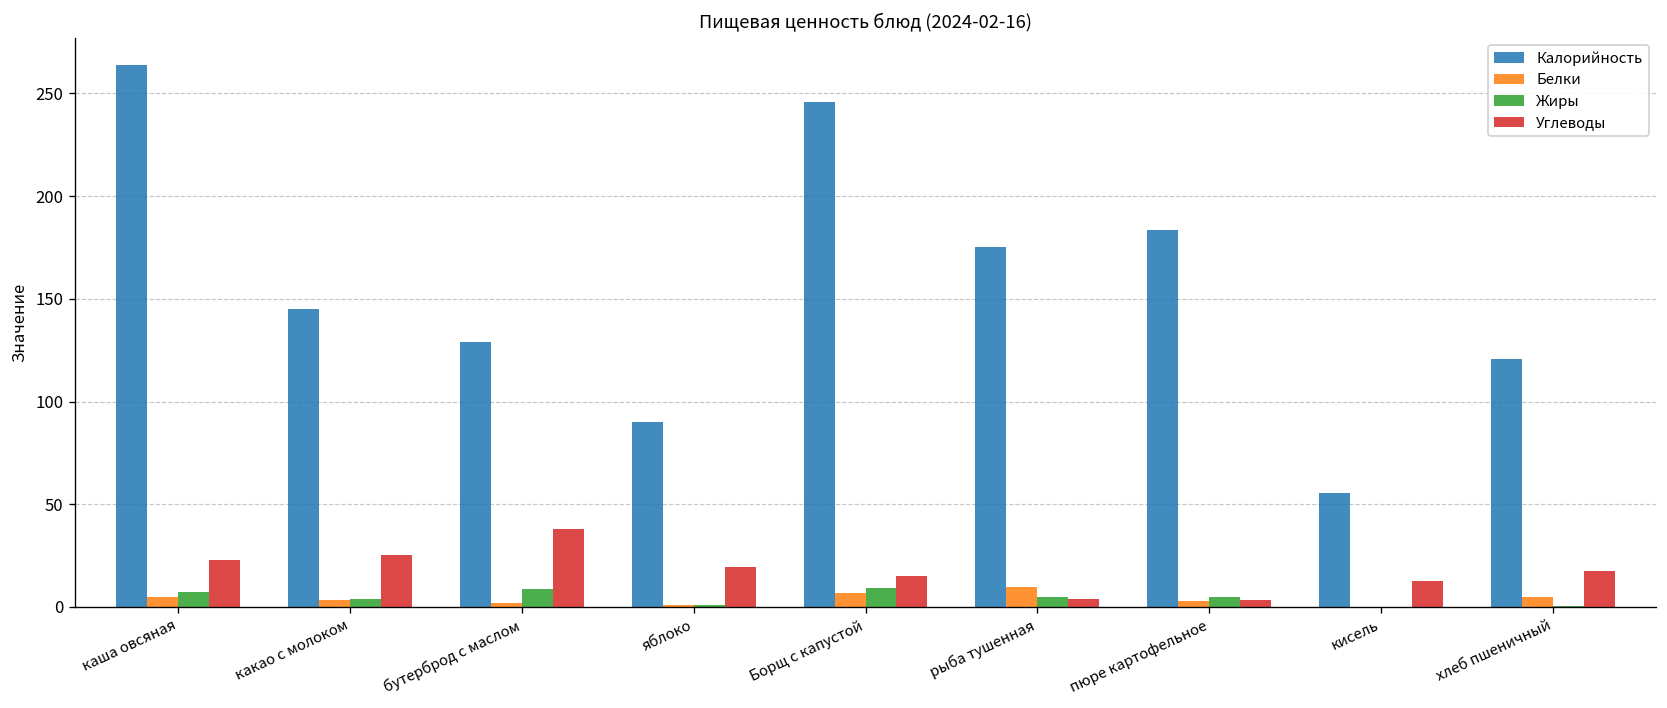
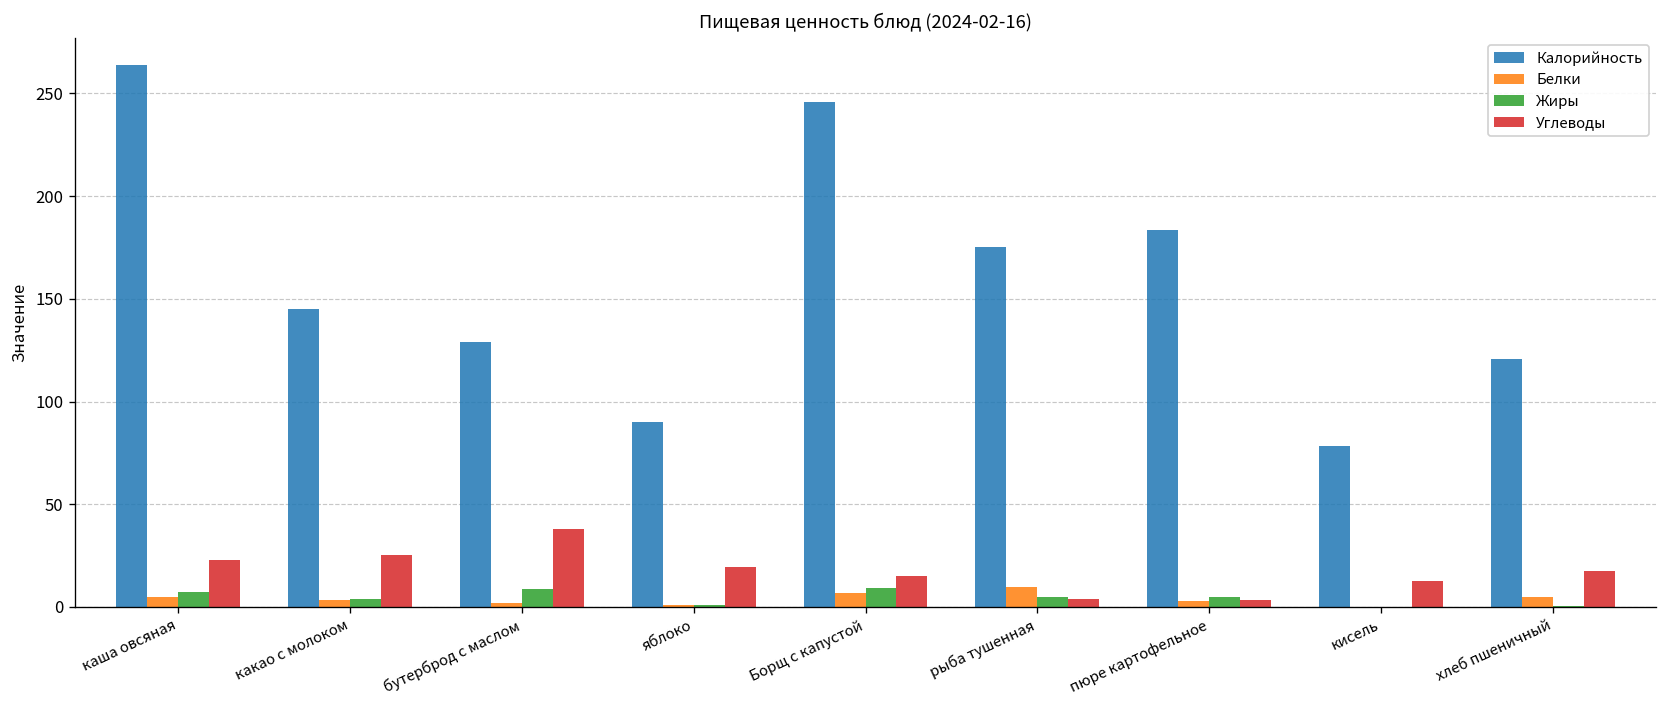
Калорийность, кисель: 55 -> 78
